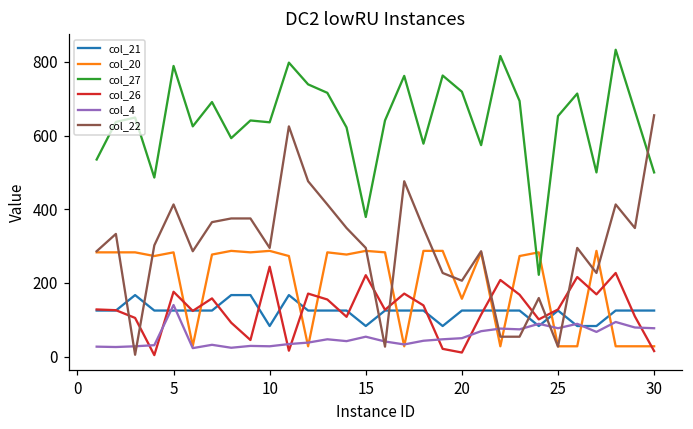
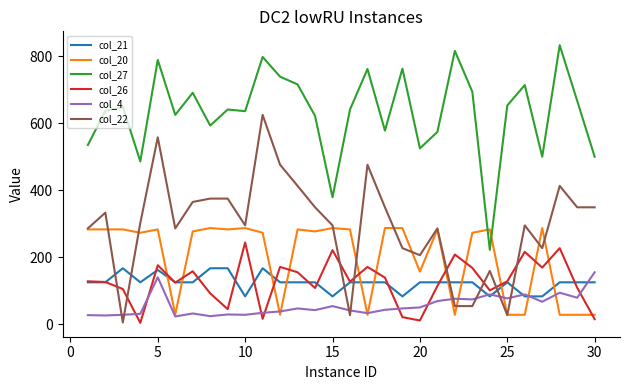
col_21, 5: 130 -> 160
col_22, 5: 410 -> 560
col_27, 20: 720 -> 530
col_4, 30: 80 -> 160
col_22, 30: 660 -> 350
